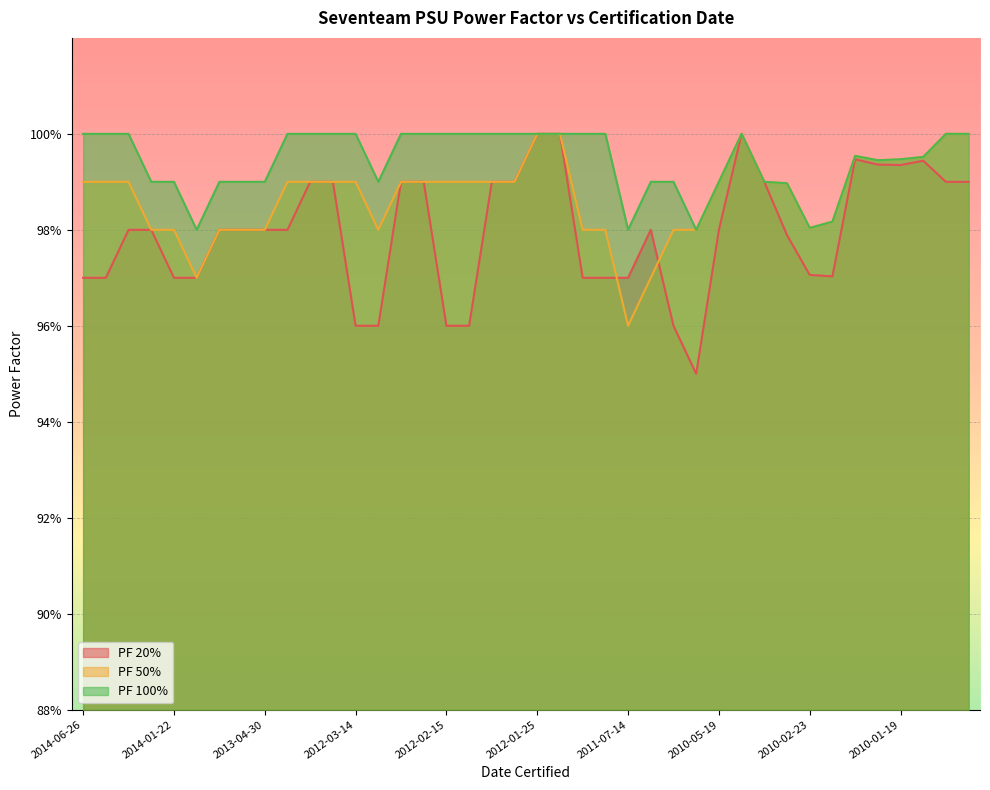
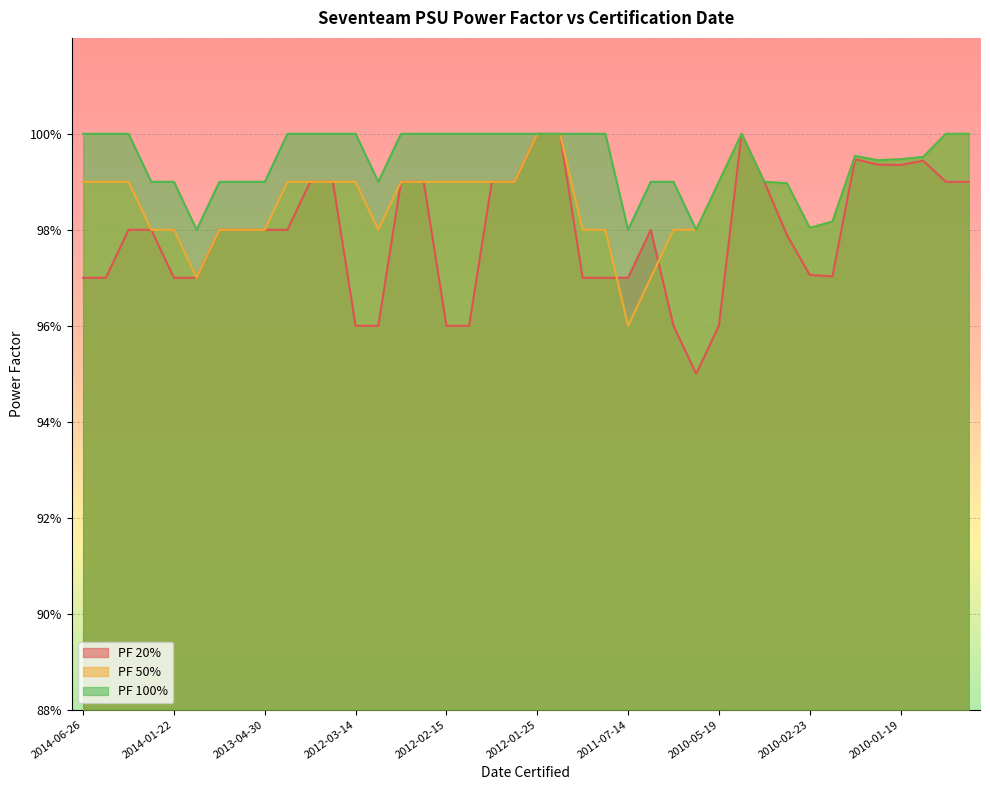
PF 20%, 2010-05-19: 98.0% -> 96.0%
